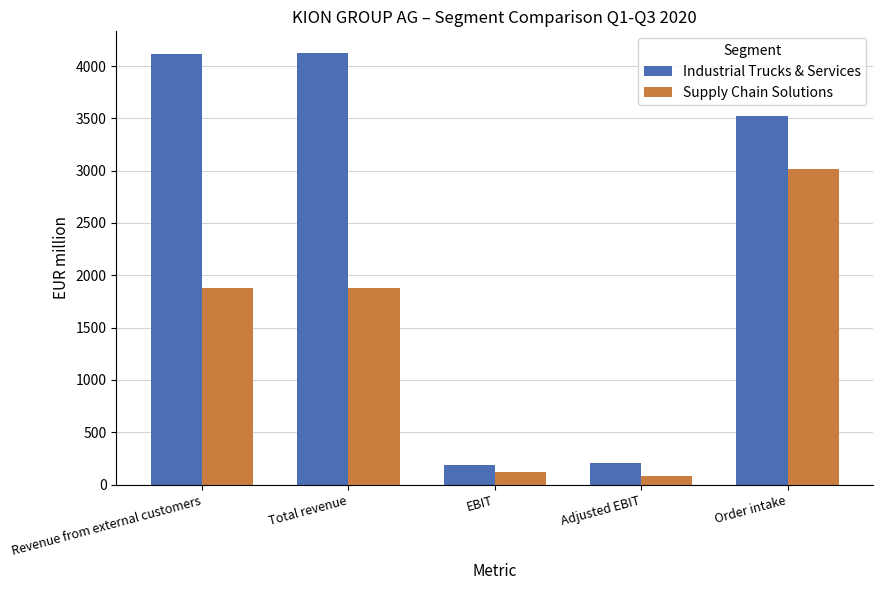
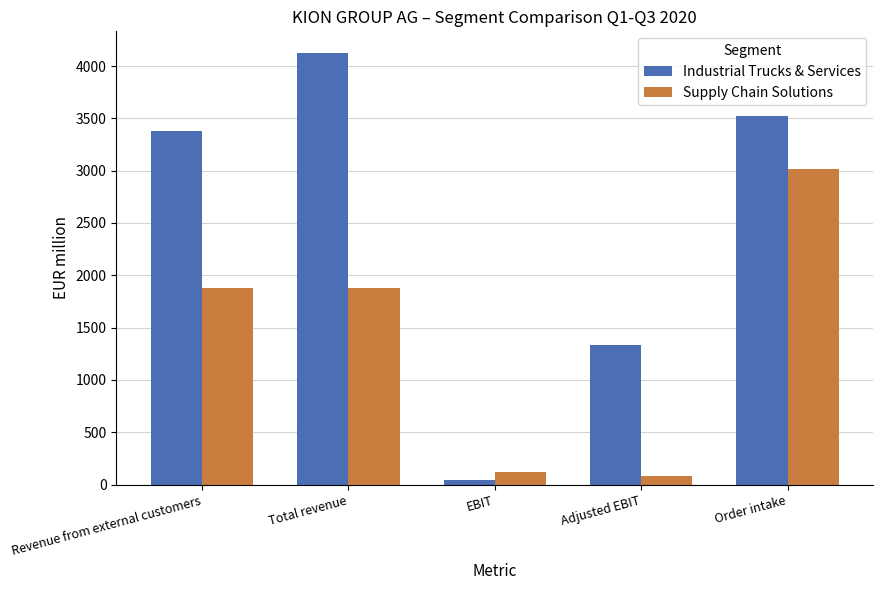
Industrial Trucks & Services, Revenue from external customers: 4120 -> 3380
Industrial Trucks & Services, EBIT: 190 -> 40
Industrial Trucks & Services, Adjusted EBIT: 210 -> 1340
